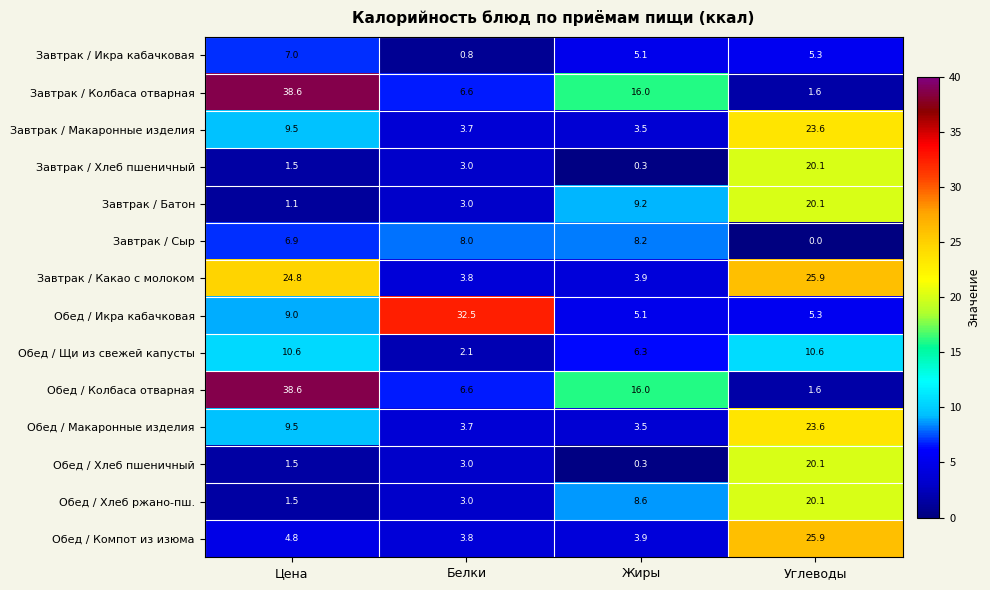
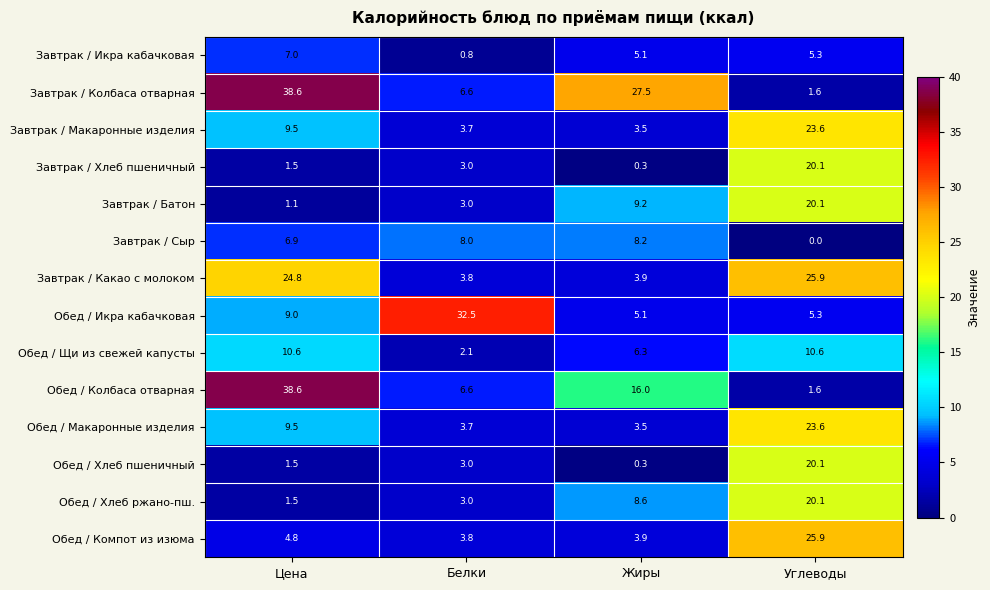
Завтрак / Колбаса отварная, Жиры: 16.0 -> 27.5
